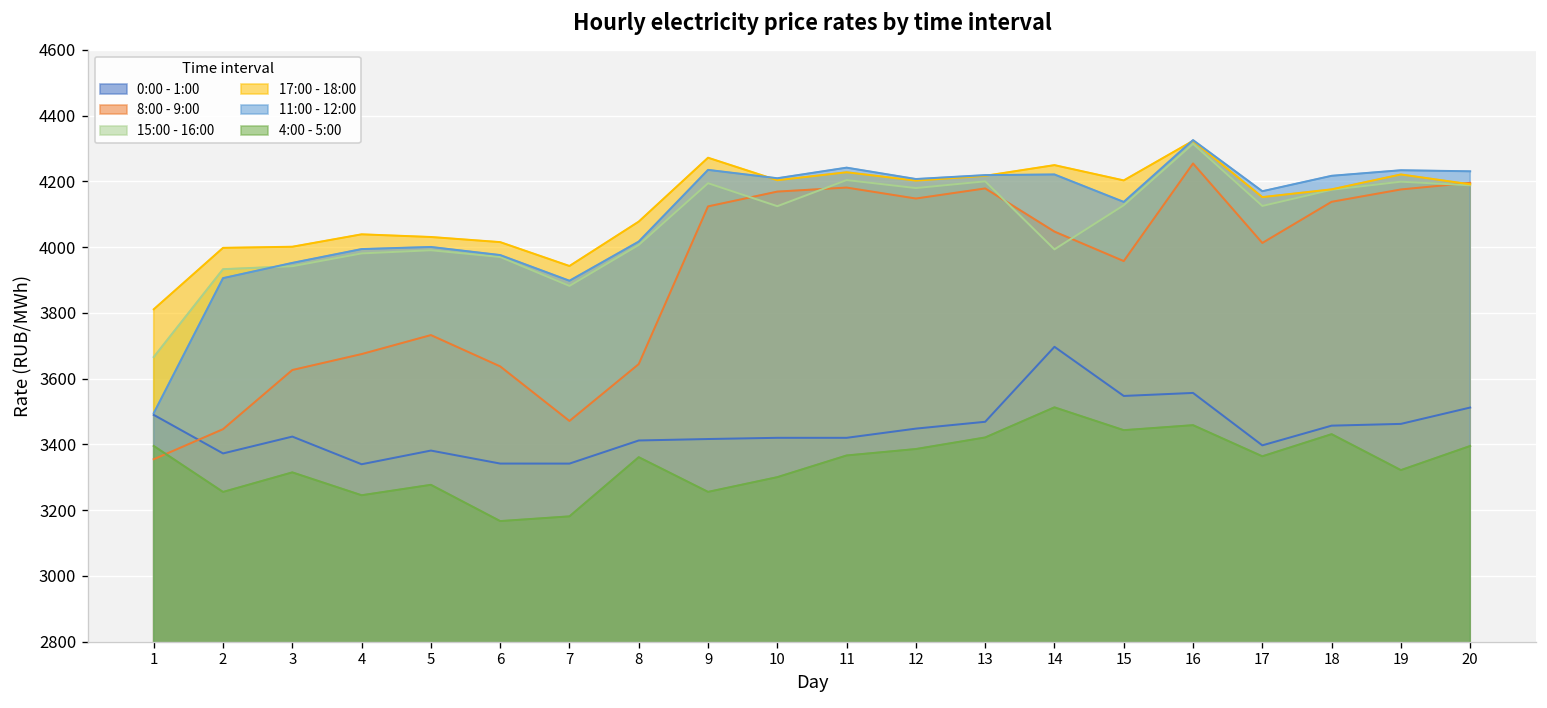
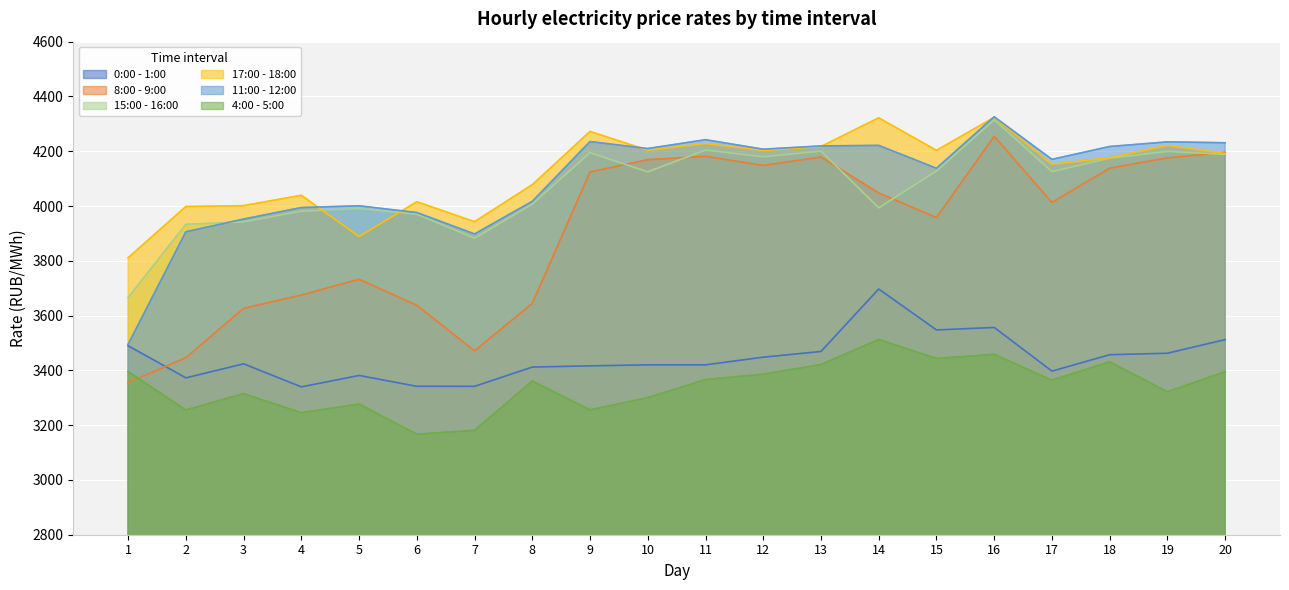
17:00 - 18:00, 5: 4030 -> 3890
17:00 - 18:00, 14: 4250 -> 4320
